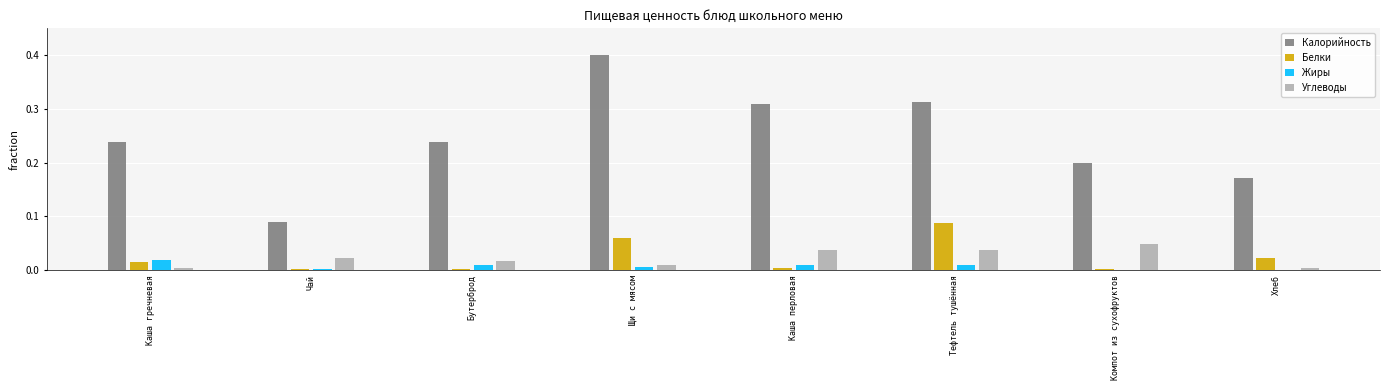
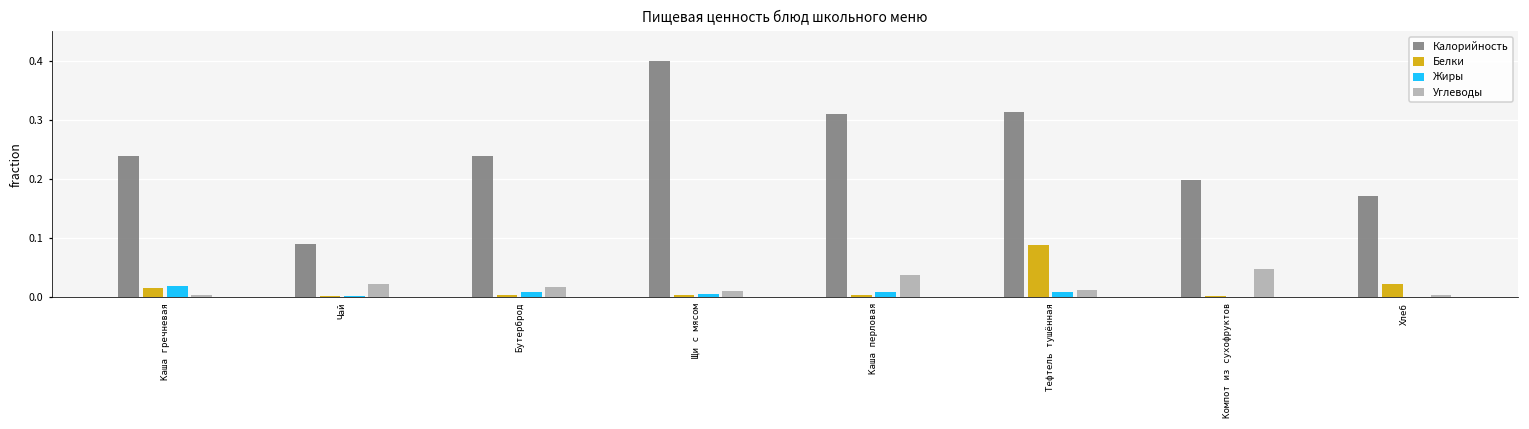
Белки, Щи с мясом: 0.06 -> 0.00
Углеводы, Тефтель тушённая: 0.04 -> 0.01
